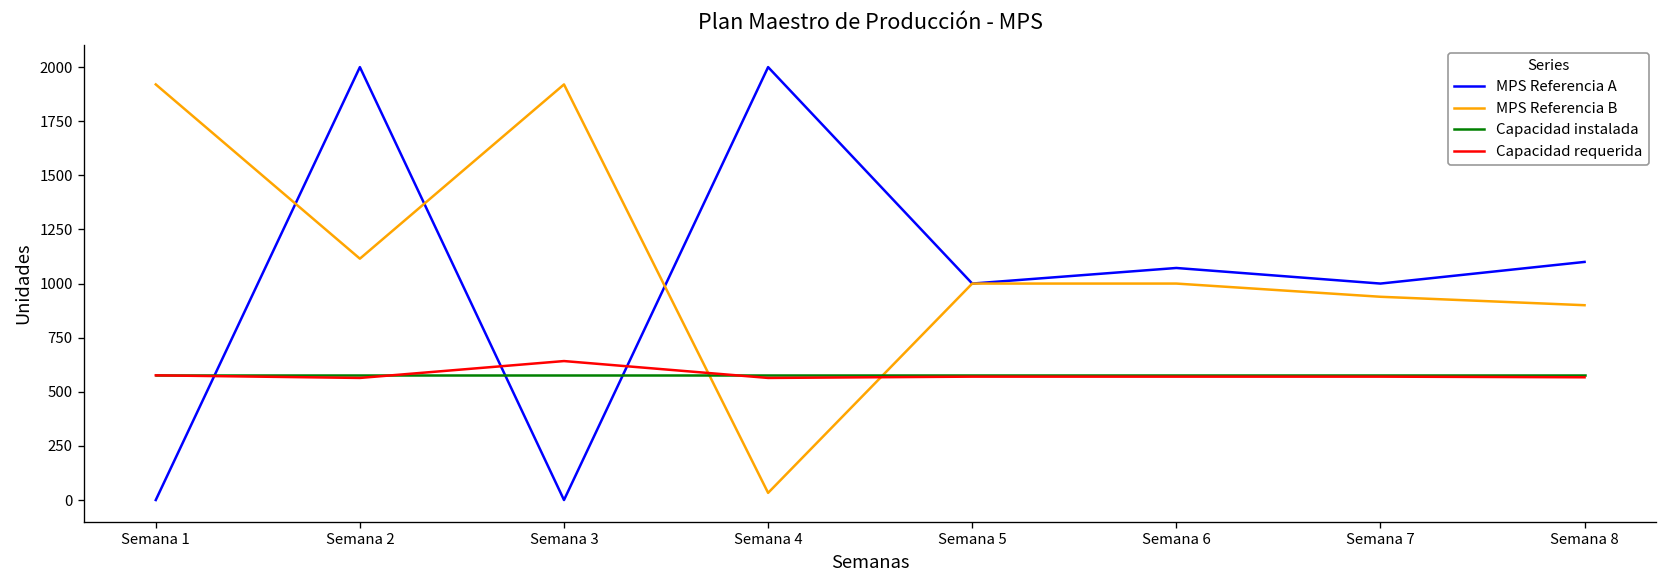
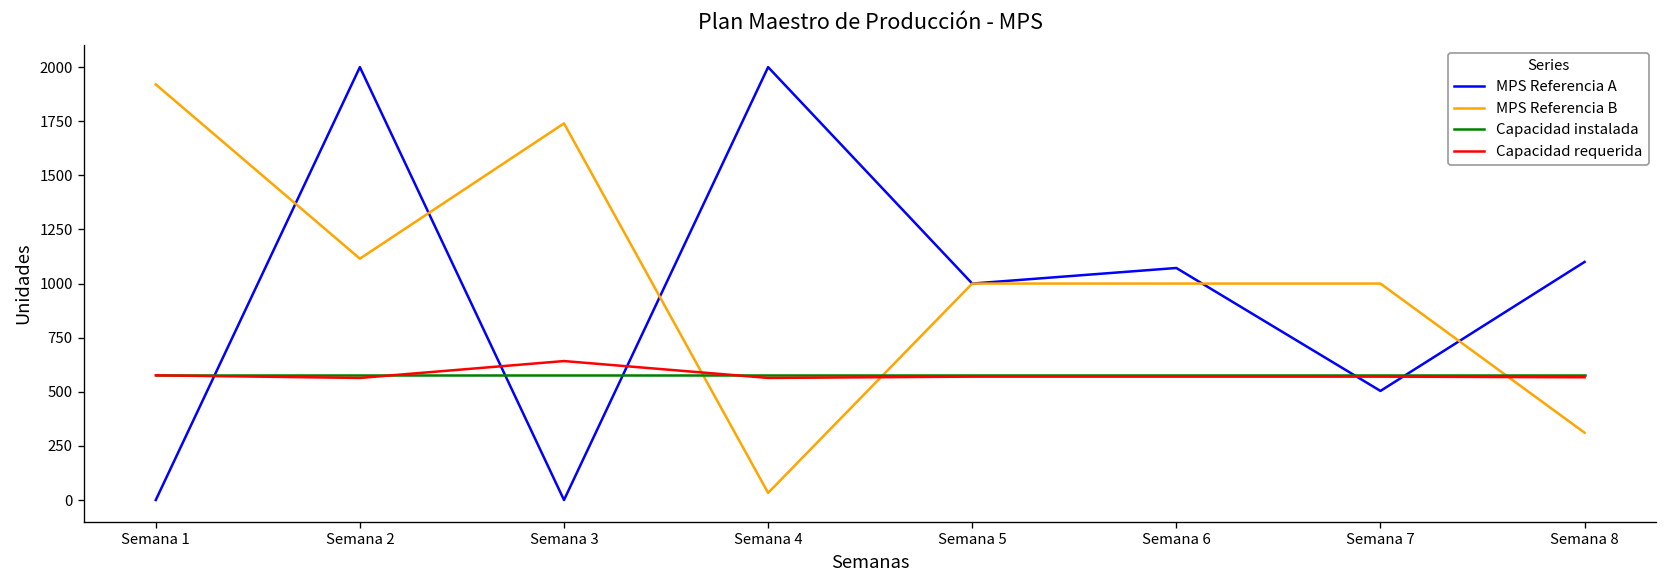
MPS Referencia B, Semana 3: 1920 -> 1740
MPS Referencia A, Semana 7: 1000 -> 500
MPS Referencia B, Semana 7: 940 -> 1000
MPS Referencia B, Semana 8: 900 -> 310
